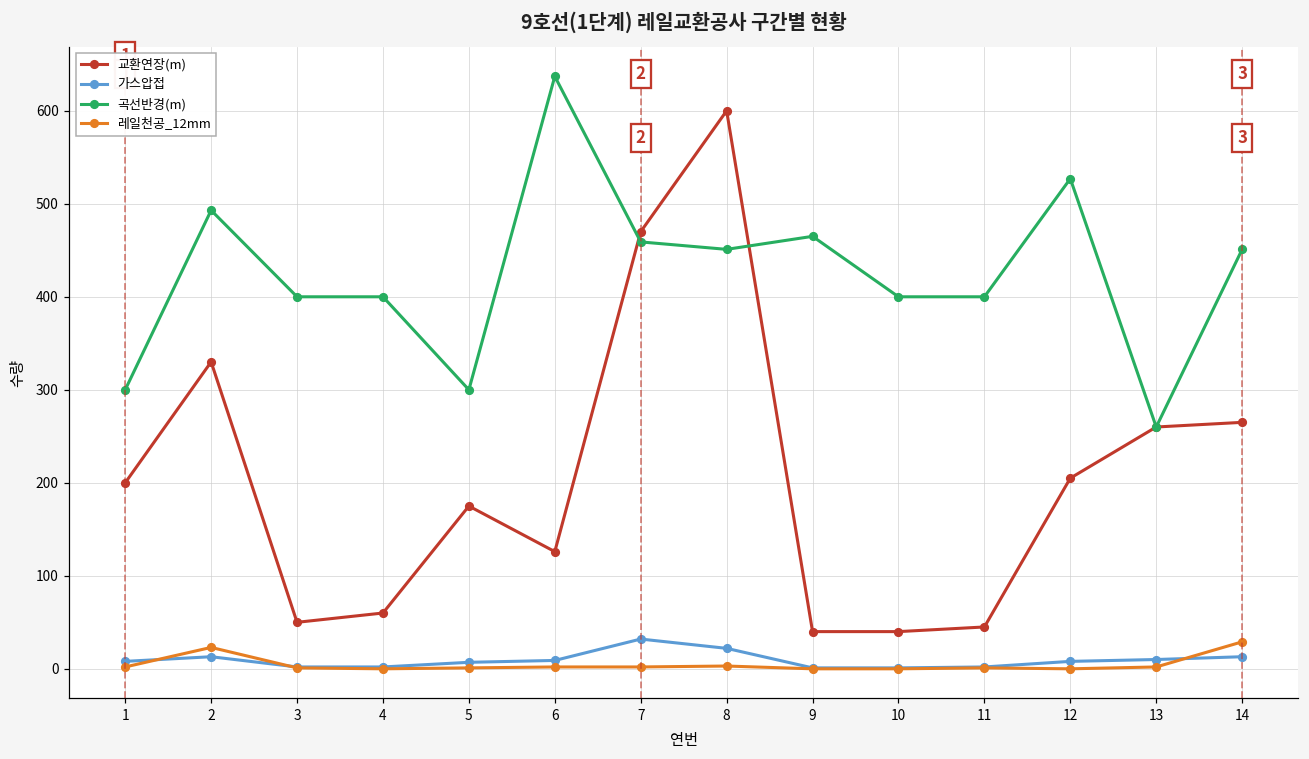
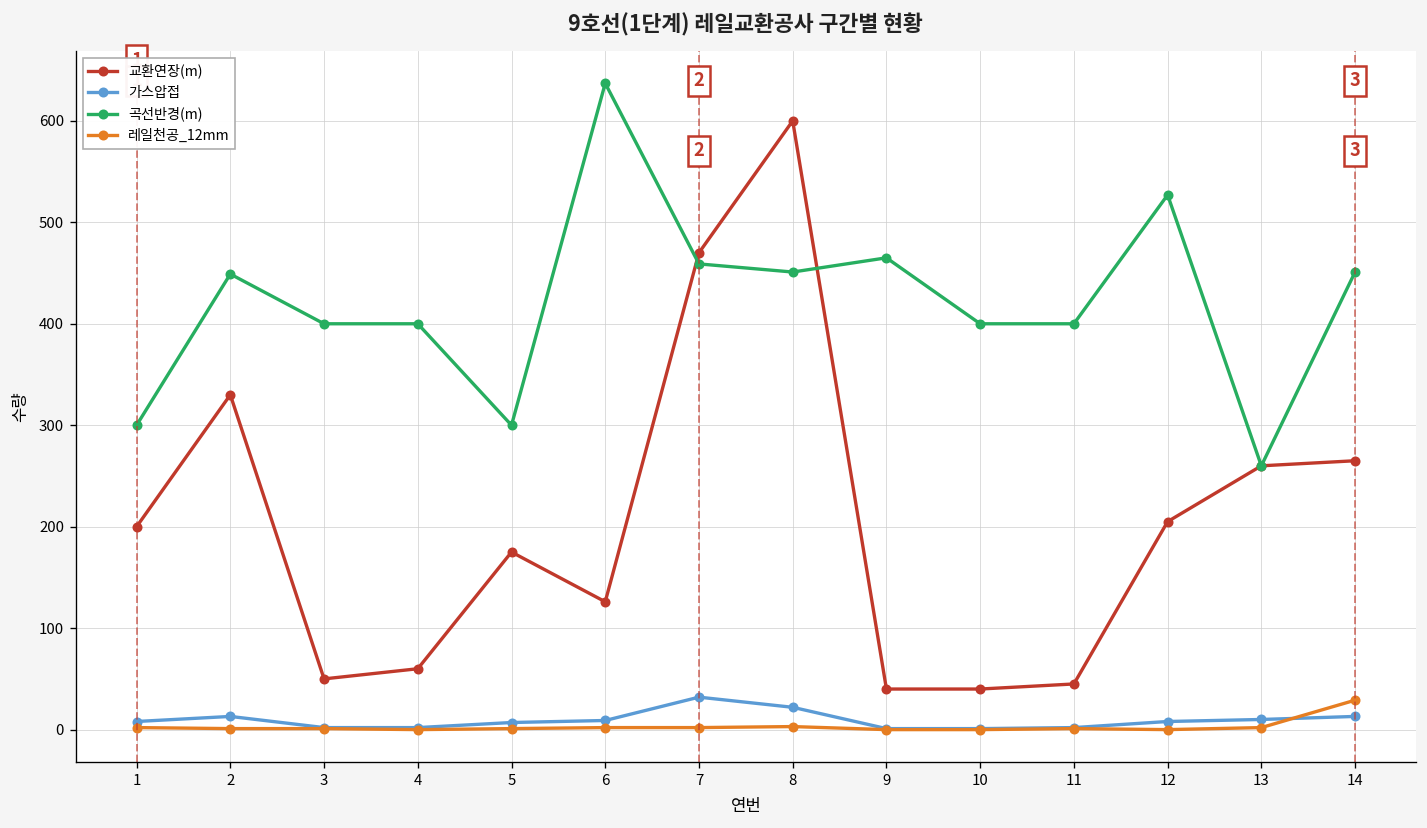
곡선반경(m), 2: 490 -> 450
레일천공_12mm, 2: 20 -> 0
